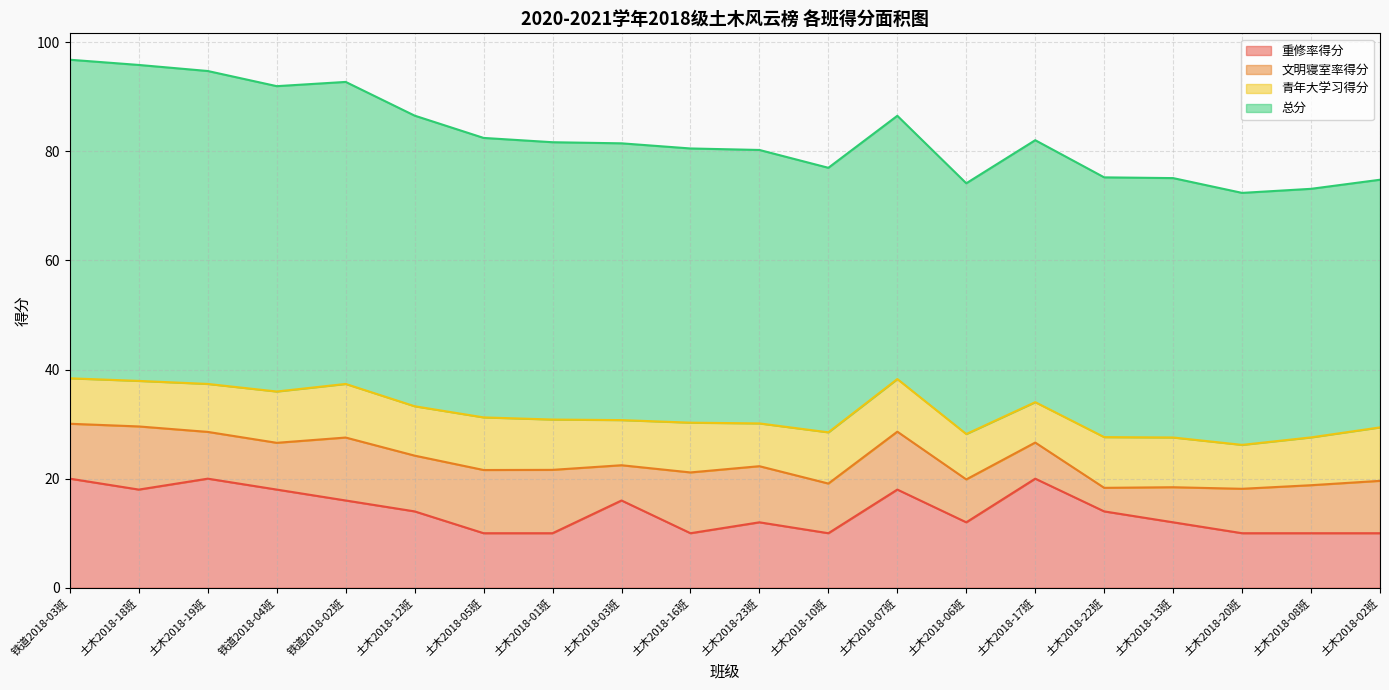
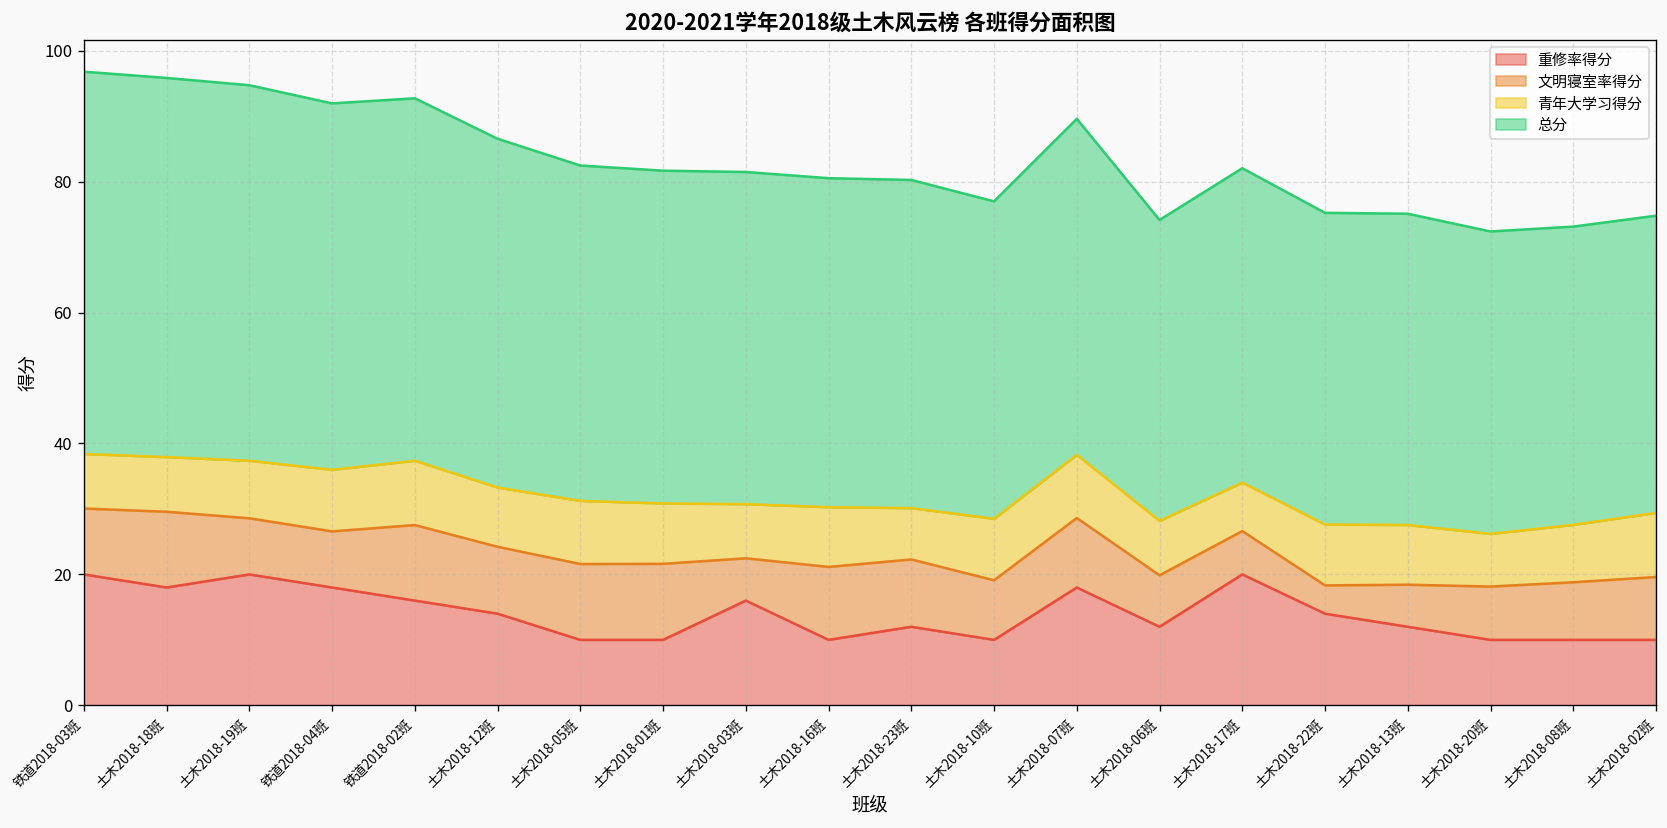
总分, 土木2018-07班: 48 -> 51
